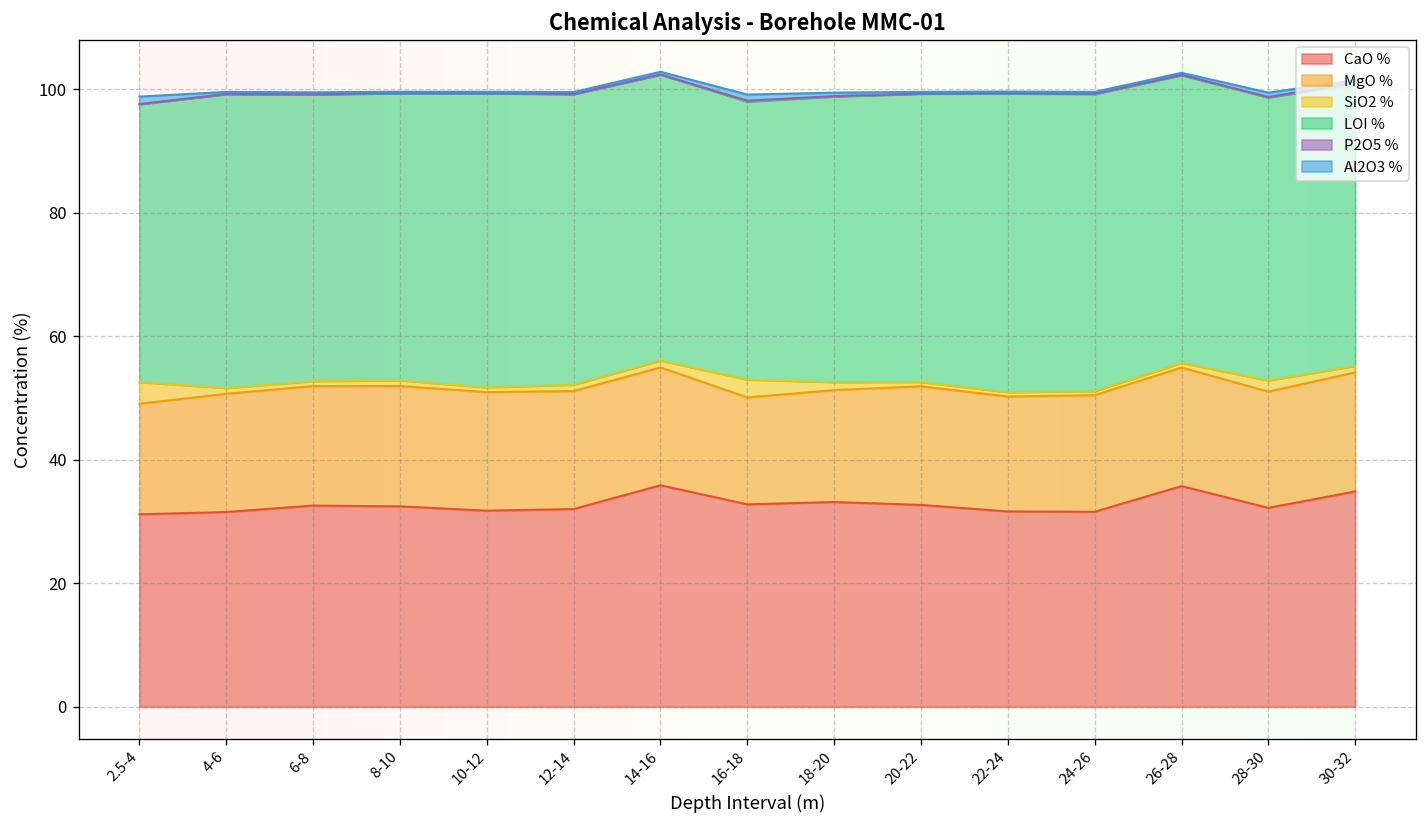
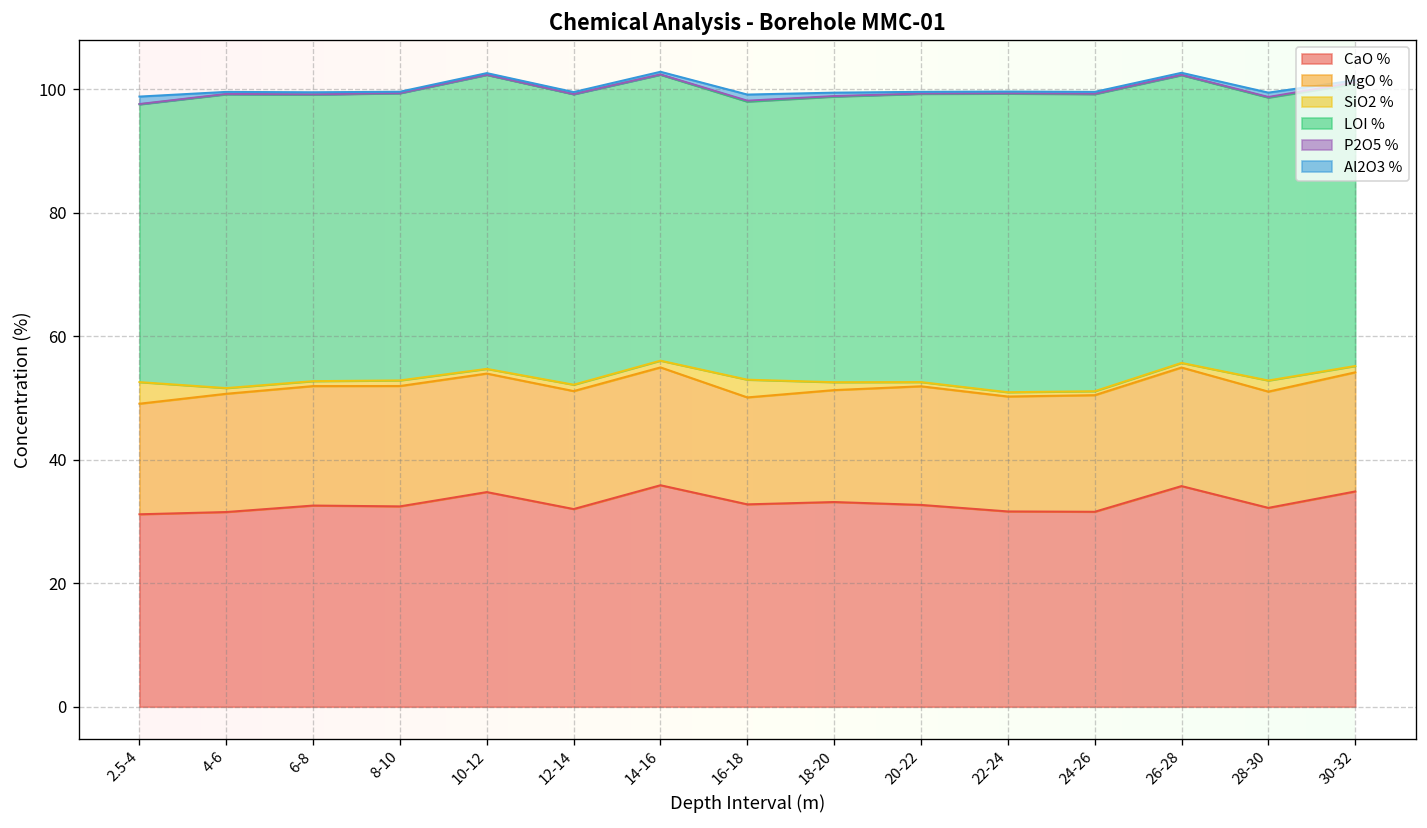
CaO %, 10-12: 32 -> 35
